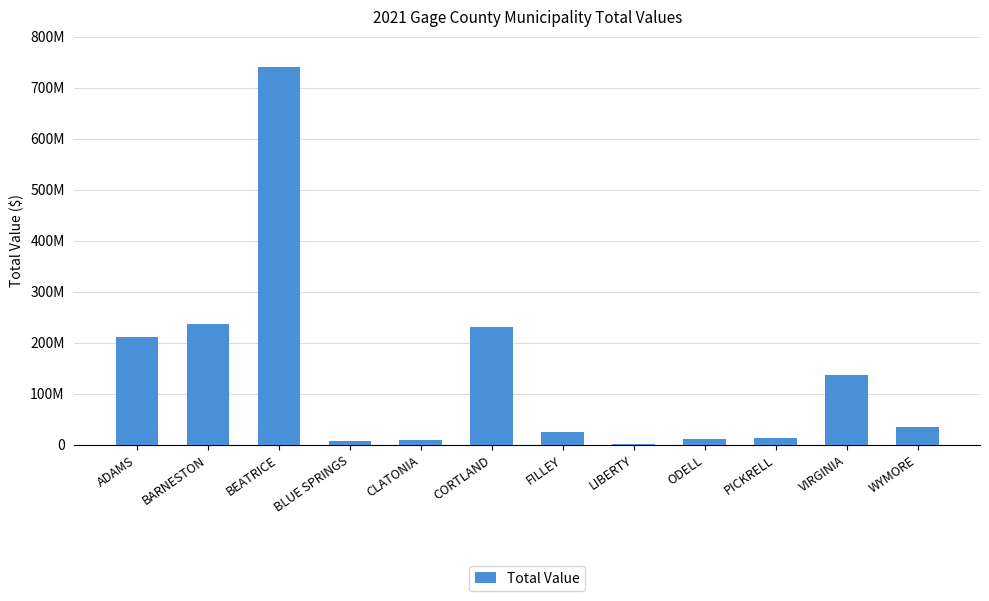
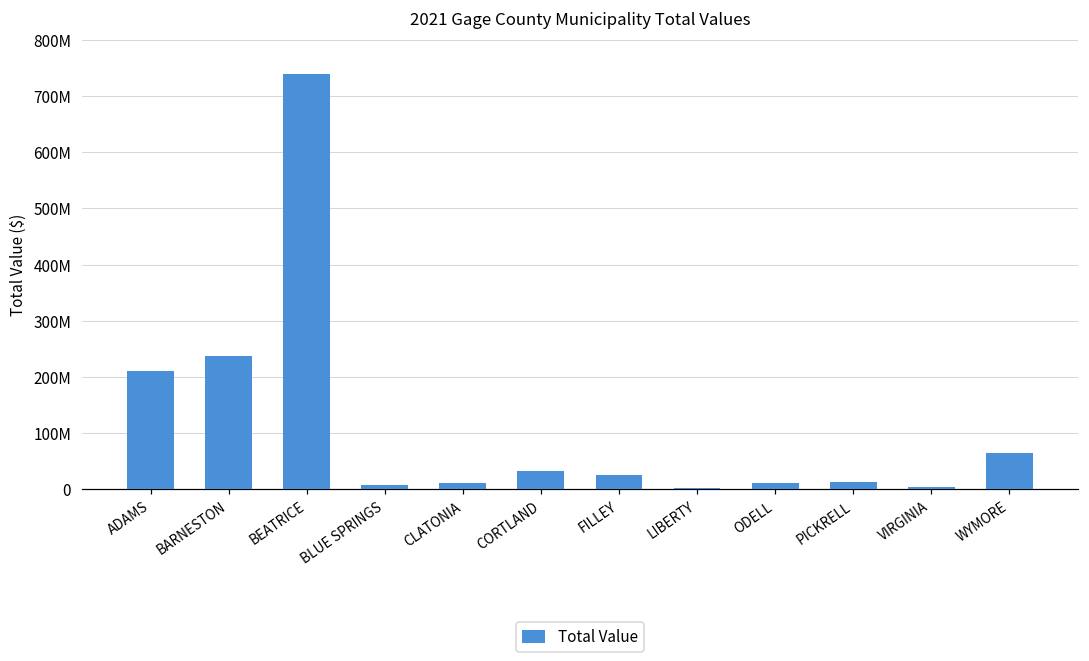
CORTLAND: 230000000 -> 30000000
VIRGINIA: 140000000 -> 0
WYMORE: 30000000 -> 60000000
